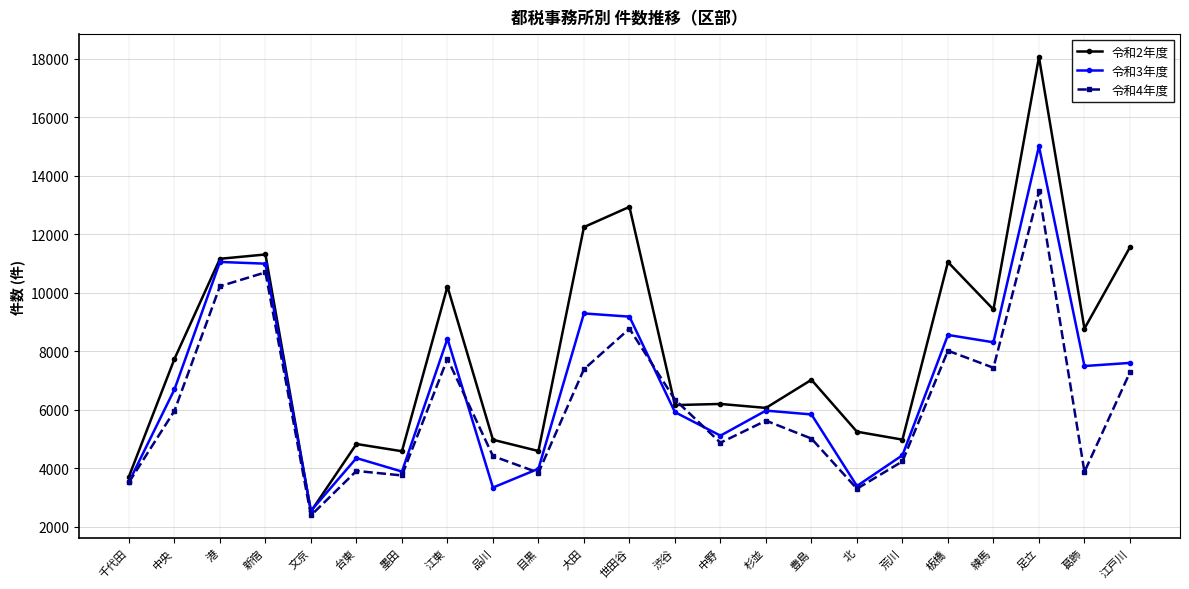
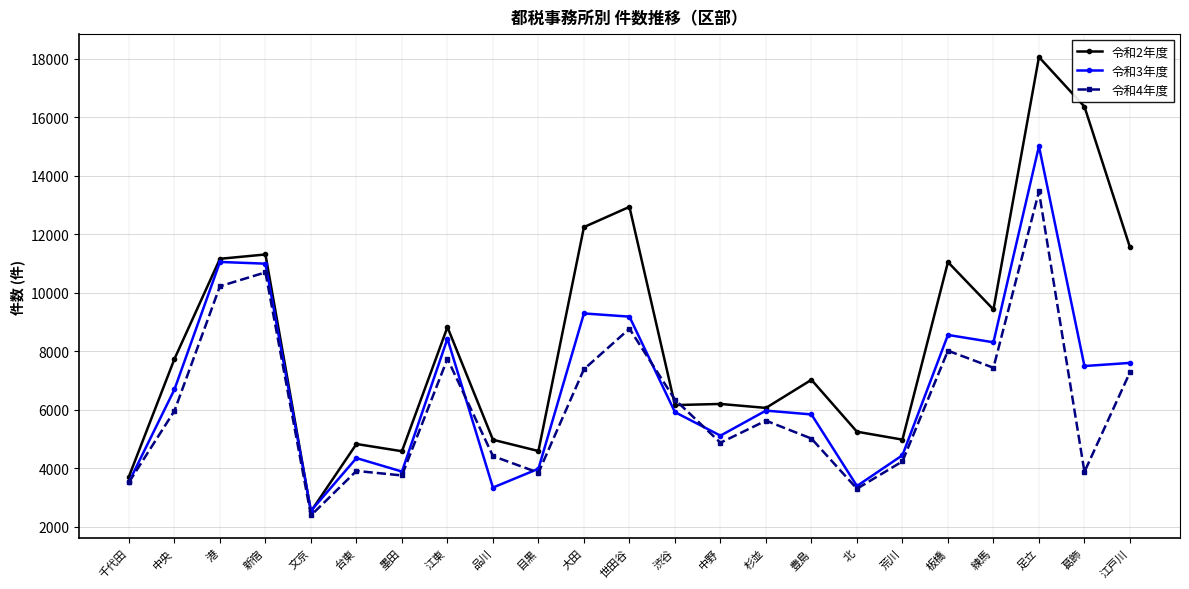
令和2年度, 江東: 10200 -> 8800
令和2年度, 葛飾: 8800 -> 16400
